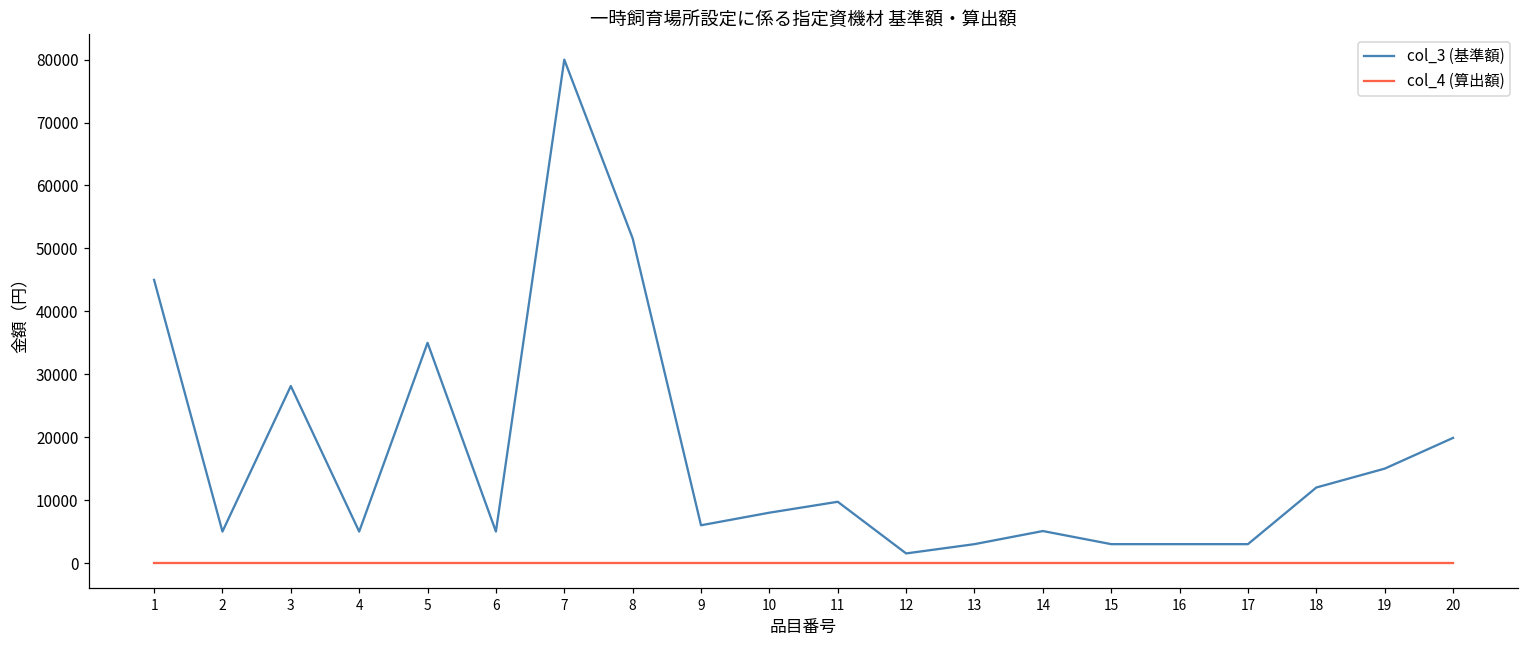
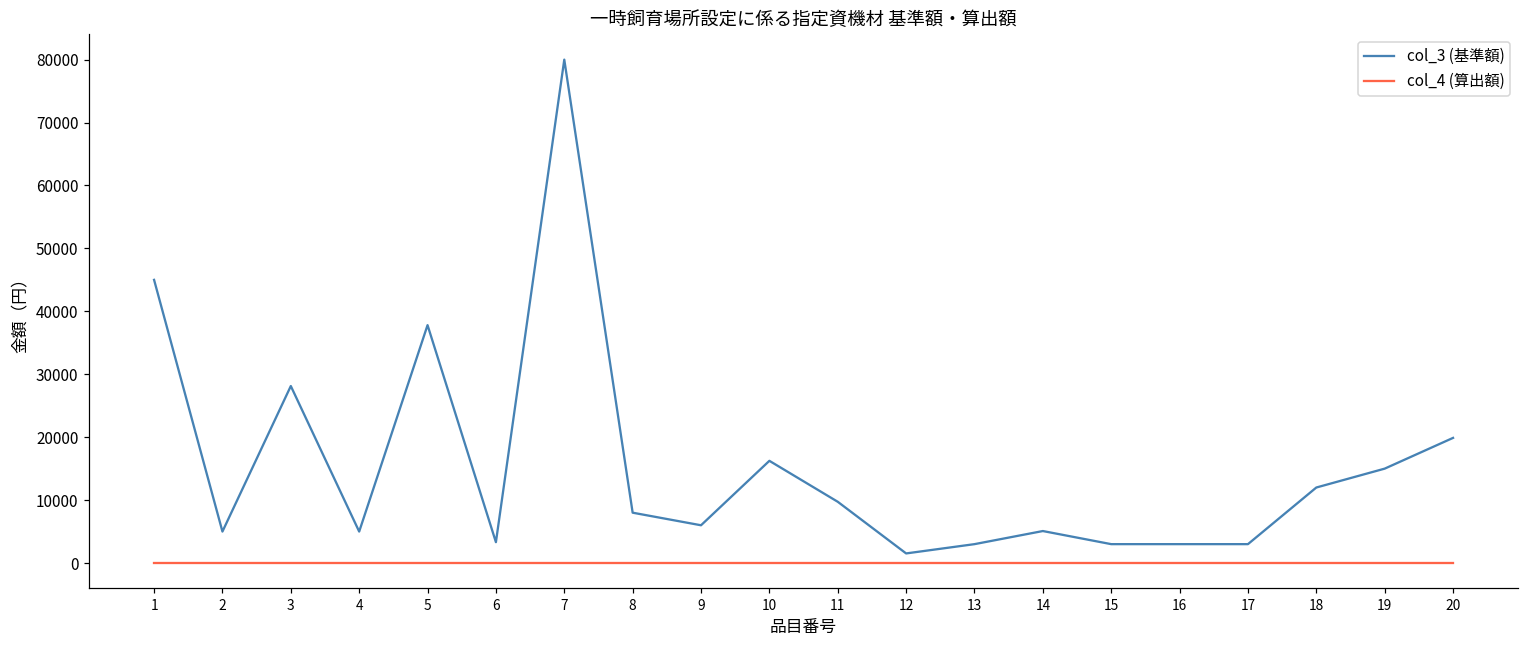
col_3 (基準額), 5: 35000 -> 38000
col_3 (基準額), 6: 5000 -> 3000
col_3 (基準額), 8: 52000 -> 8000
col_3 (基準額), 10: 8000 -> 16000
